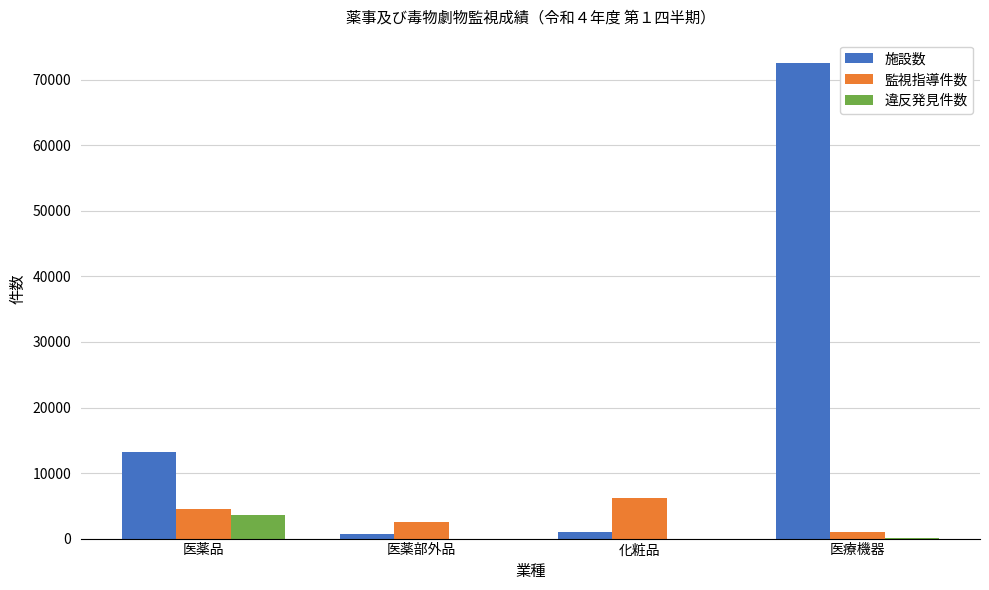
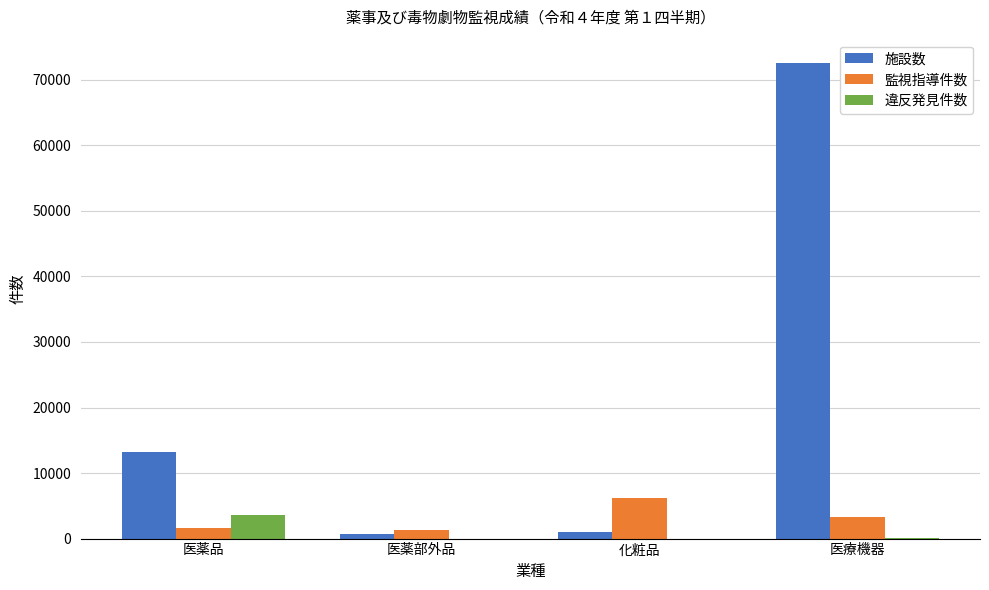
監視指導件数, 医薬品: 4000 -> 2000
監視指導件数, 医薬部外品: 3000 -> 1000
監視指導件数, 医療機器: 1000 -> 3000
